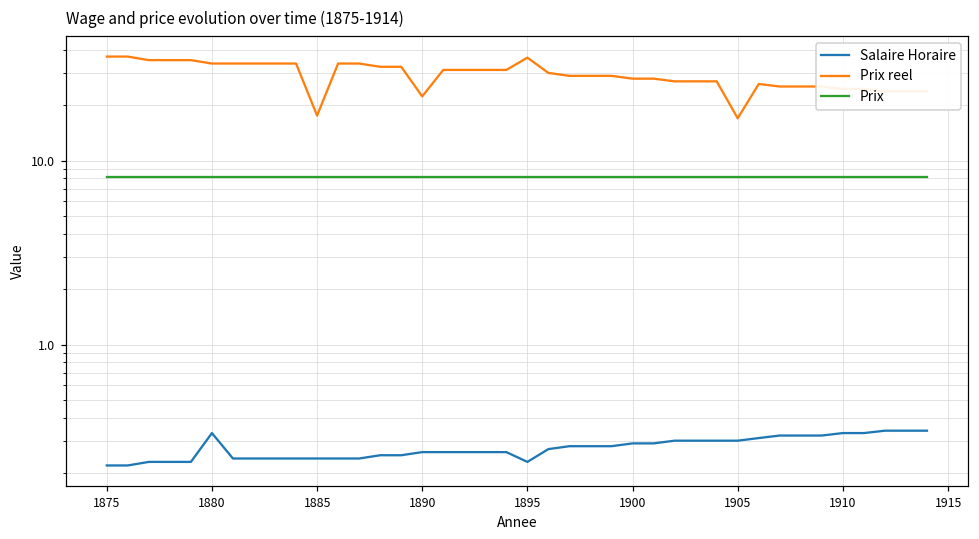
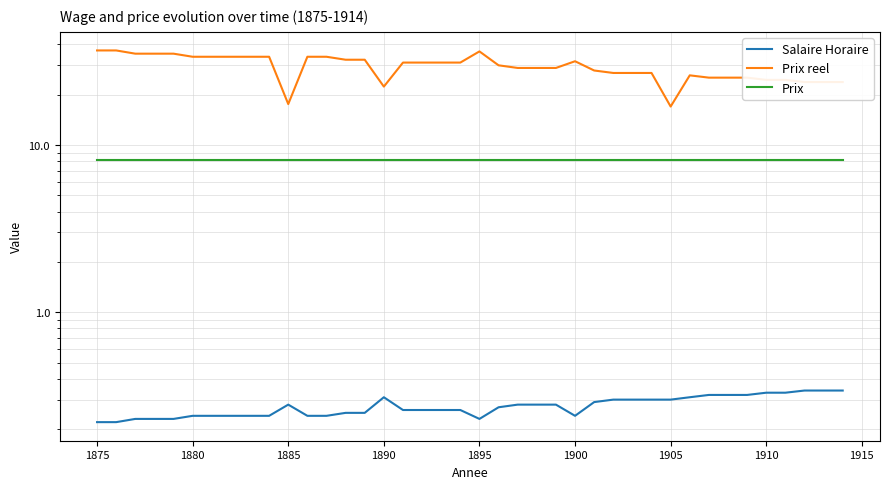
Salaire Horaire, 1880: 0.33 -> 0.24
Salaire Horaire, 1885: 0.24 -> 0.28
Salaire Horaire, 1890: 0.26 -> 0.31
Salaire Horaire, 1900: 0.29 -> 0.24
Prix reel, 1900: 28 -> 32
